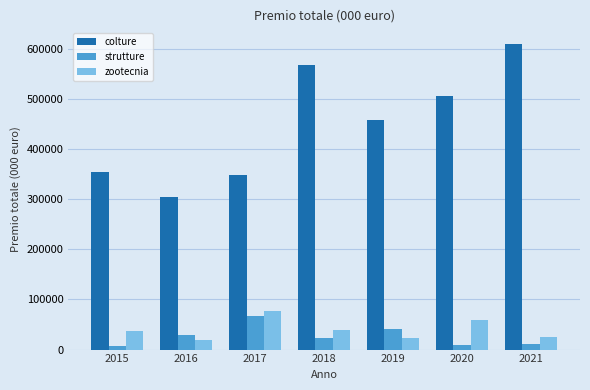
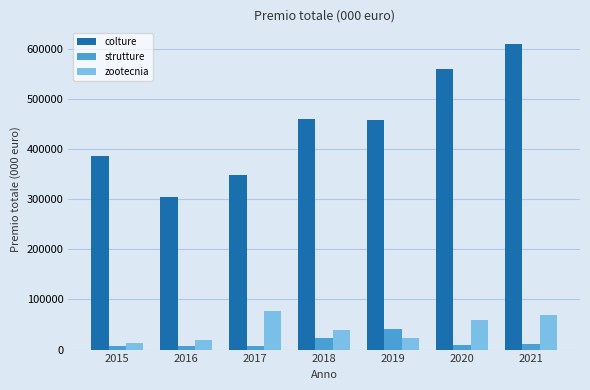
colture, 2015: 350000 -> 390000
zootecnia, 2015: 40000 -> 10000
strutture, 2016: 30000 -> 10000
strutture, 2017: 70000 -> 10000
colture, 2018: 570000 -> 460000
colture, 2020: 510000 -> 560000
zootecnia, 2021: 30000 -> 70000
